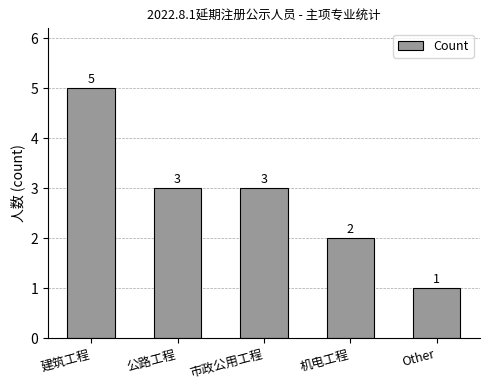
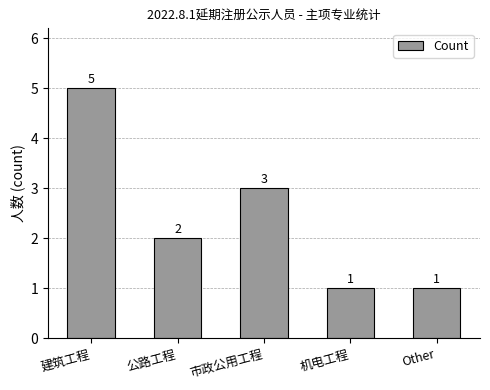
公路工程: 3 -> 2
机电工程: 2 -> 1
